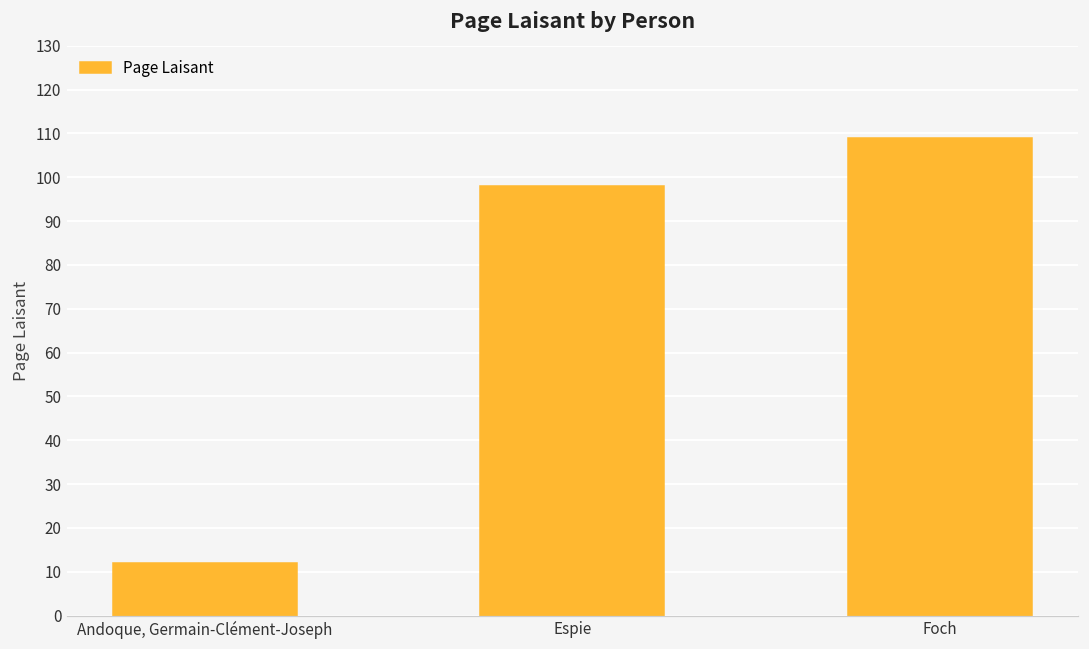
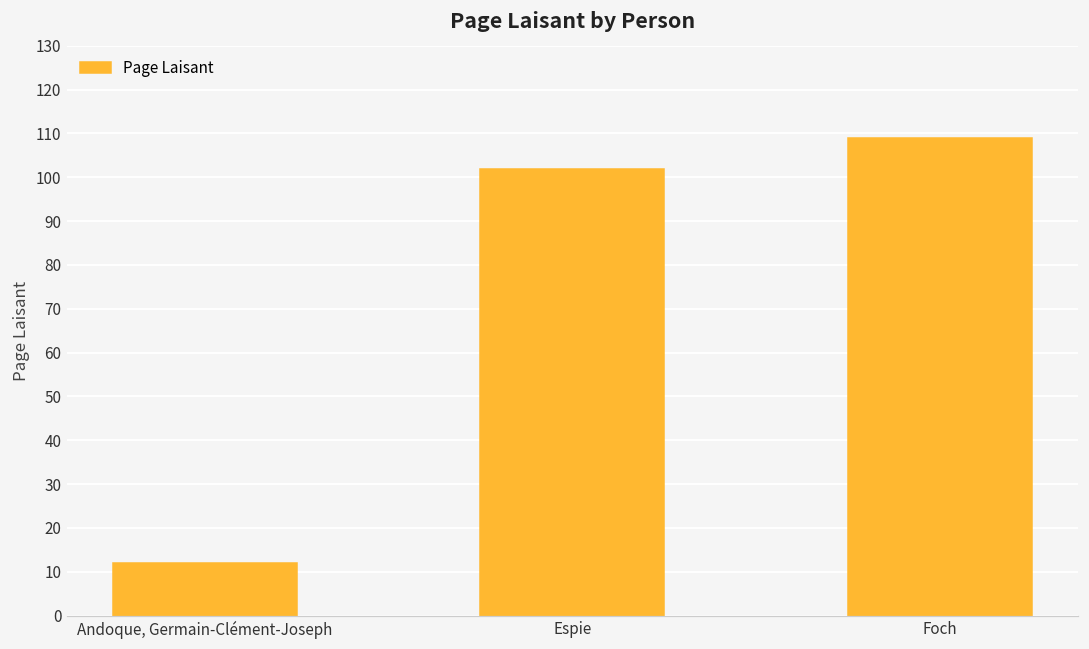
Espie: 98 -> 102
